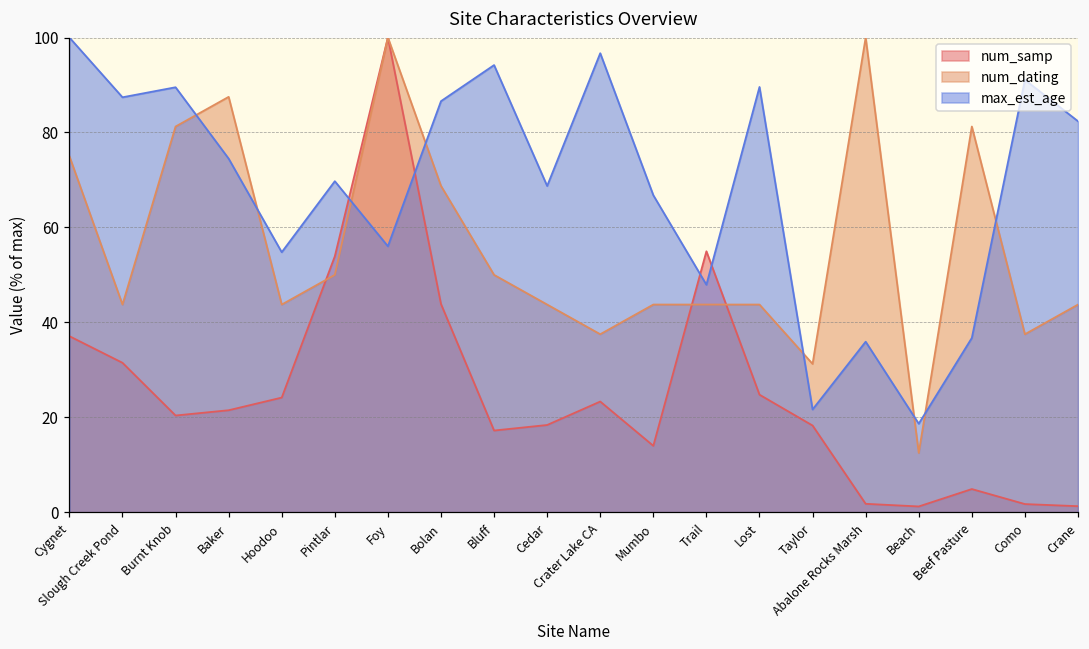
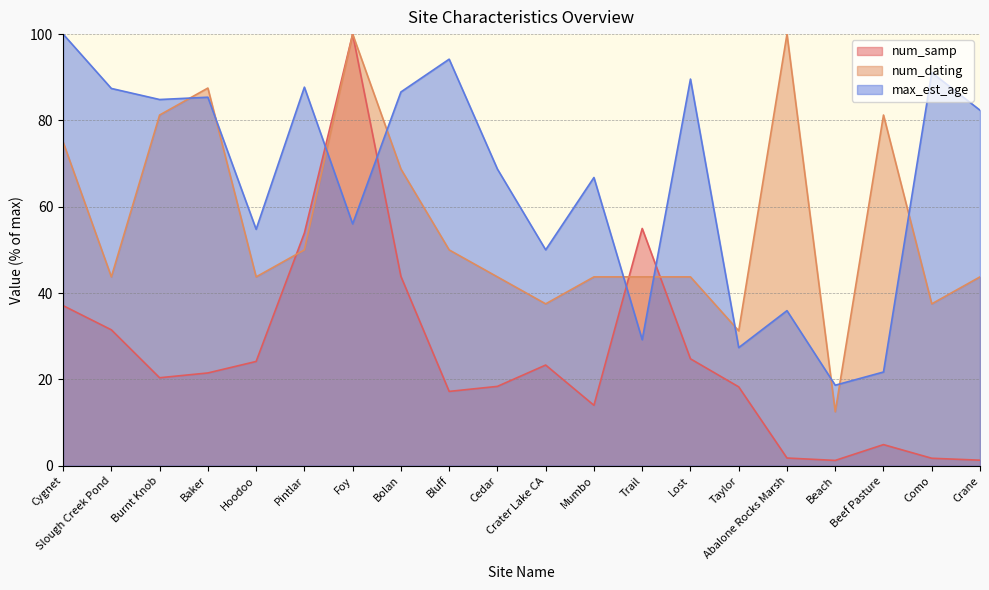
max_est_age, Burnt Knob: 90 -> 85
max_est_age, Baker: 74 -> 85
max_est_age, Pintlar: 70 -> 88
max_est_age, Crater Lake CA: 97 -> 50
max_est_age, Trail: 48 -> 29
max_est_age, Taylor: 22 -> 27
max_est_age, Beef Pasture: 37 -> 22
